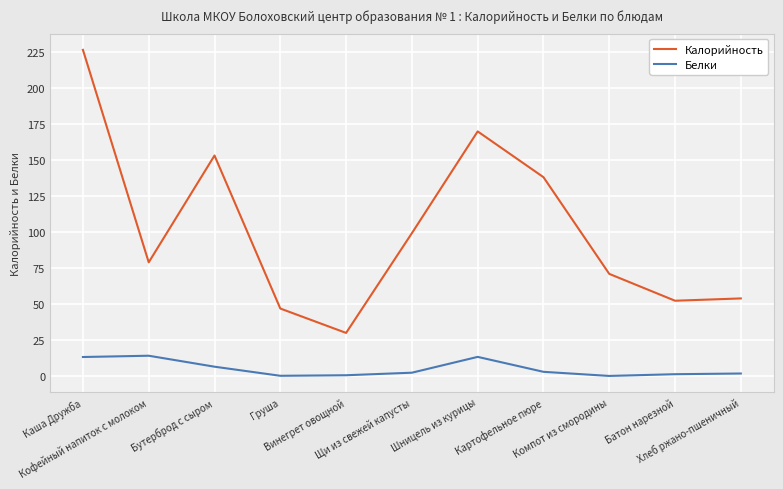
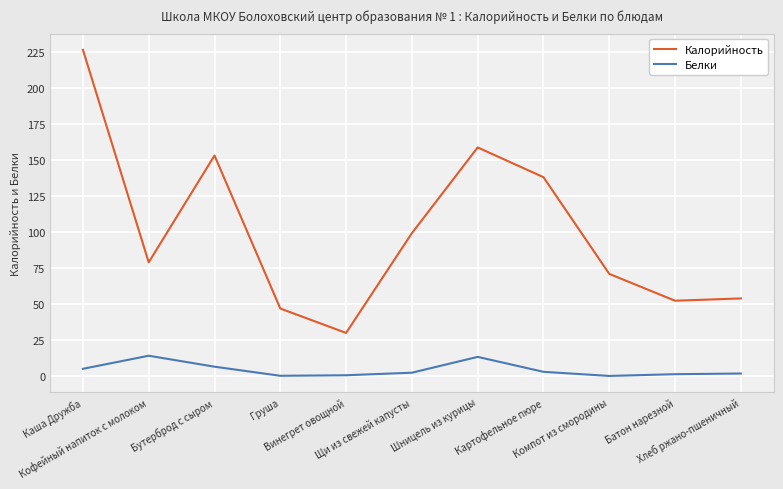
Белки, Каша Дружба: 13 -> 5
Калорийность, Шницель из курицы: 170 -> 159
